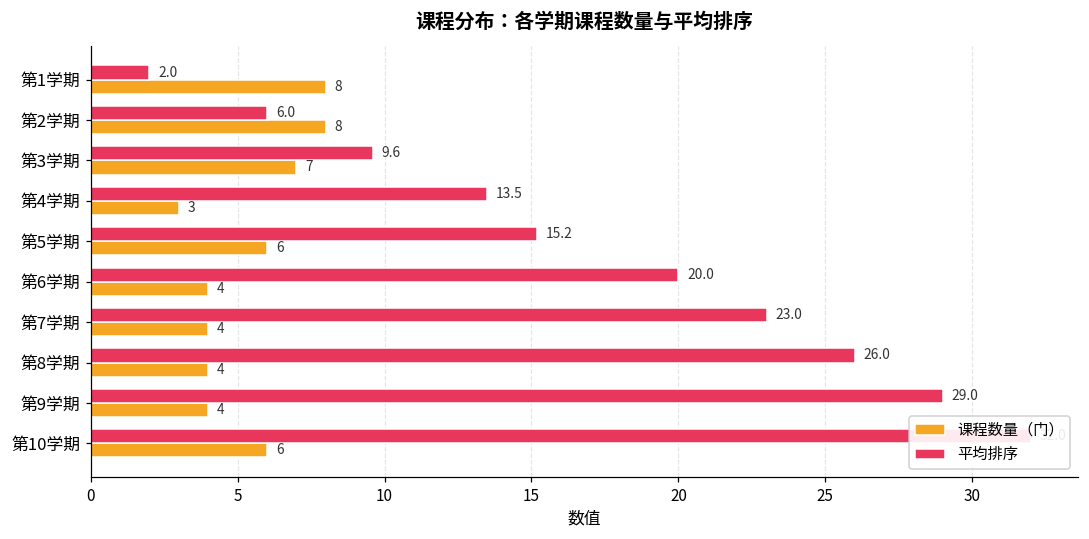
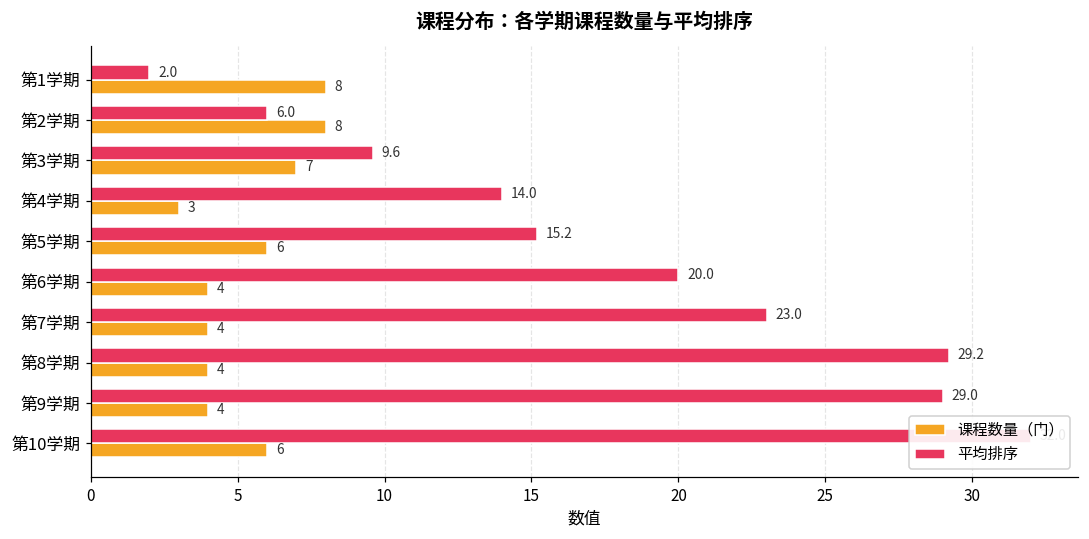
平均排序, 第4学期: 13.5 -> 14.0
平均排序, 第8学期: 26.0 -> 29.2
